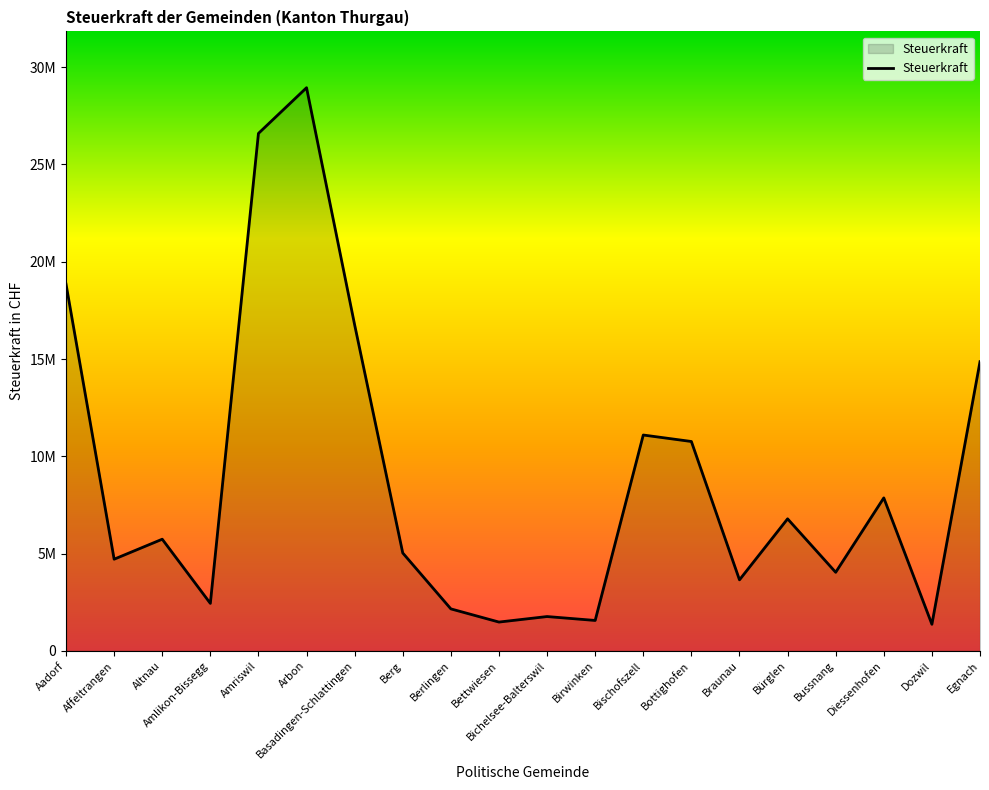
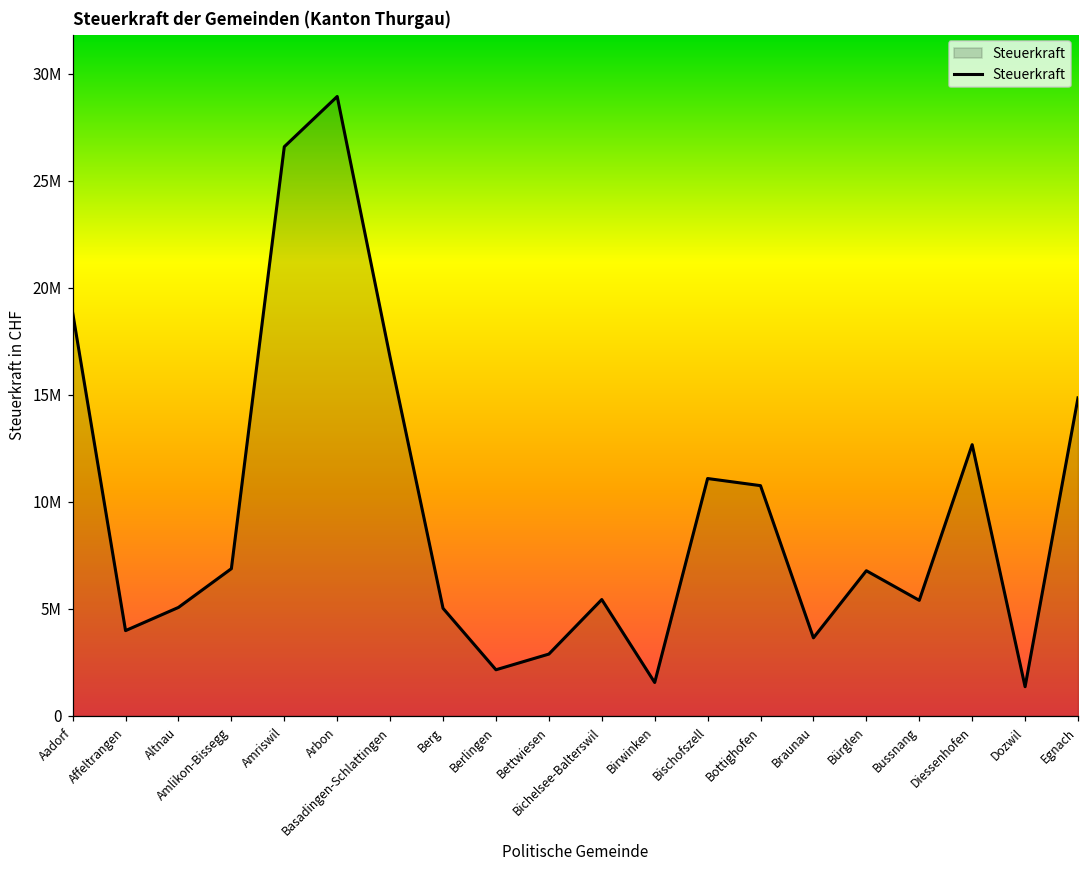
Affeltrangen: 4700000 -> 4000000
Altnau: 5700000 -> 5100000
Amlikon-Bissegg: 2400000 -> 6900000
Bettwiesen: 1500000 -> 2900000
Bichelsee-Balterswil: 1800000 -> 5400000
Bussnang: 4000000 -> 5400000
Diessenhofen: 7900000 -> 12700000
